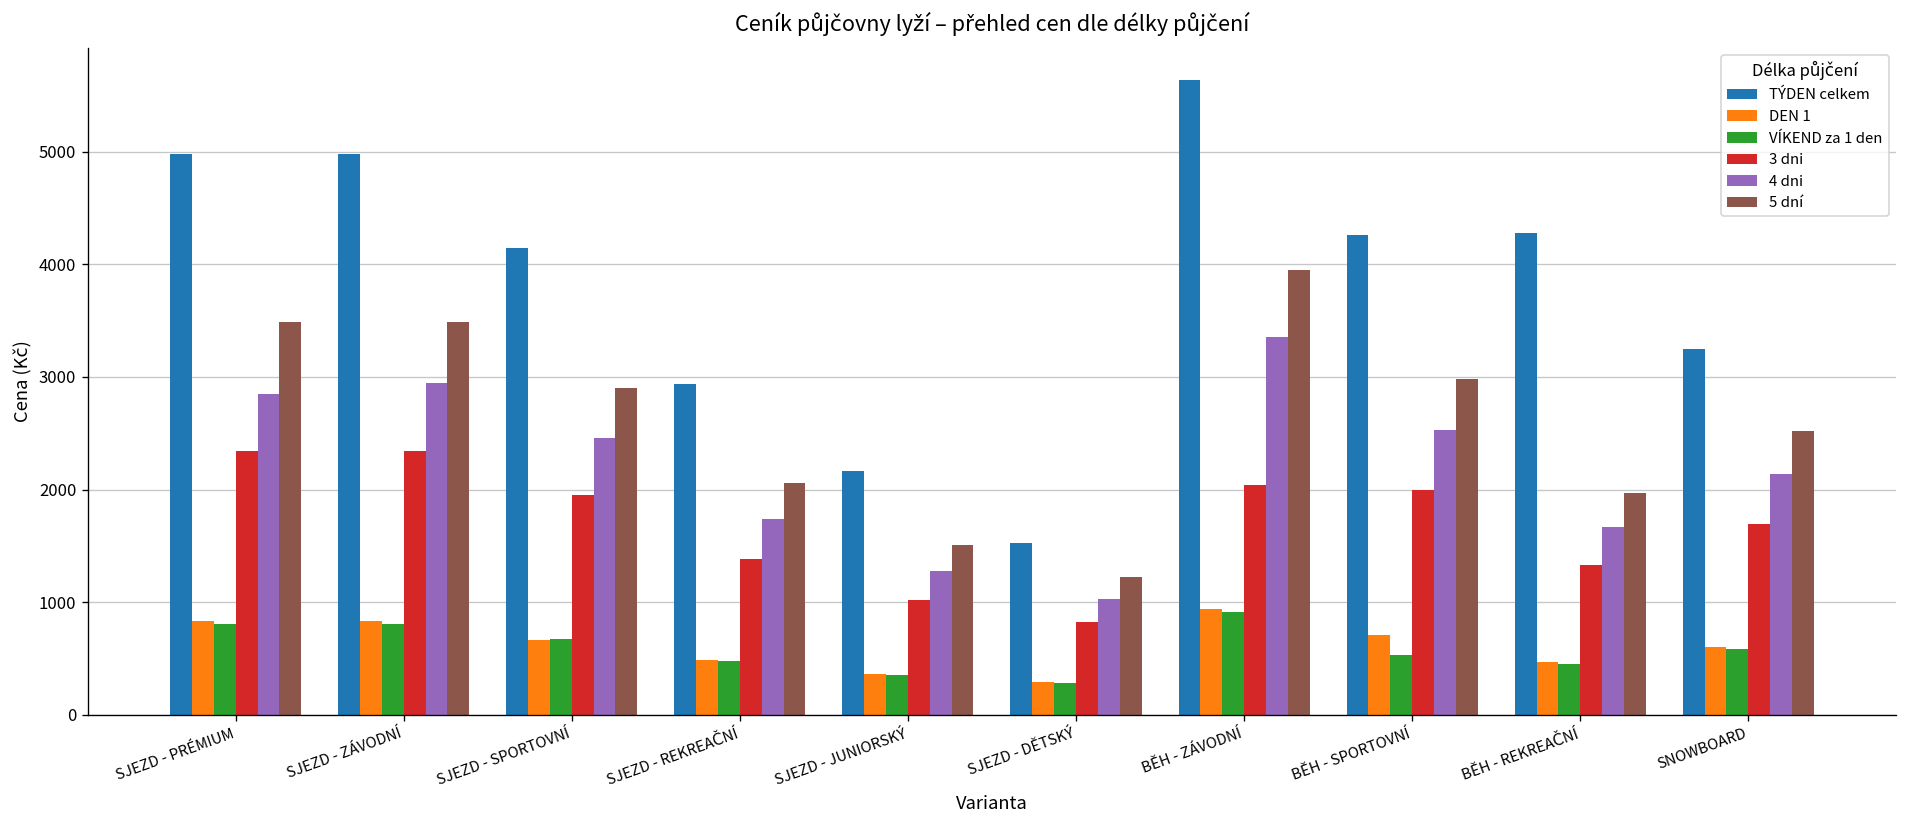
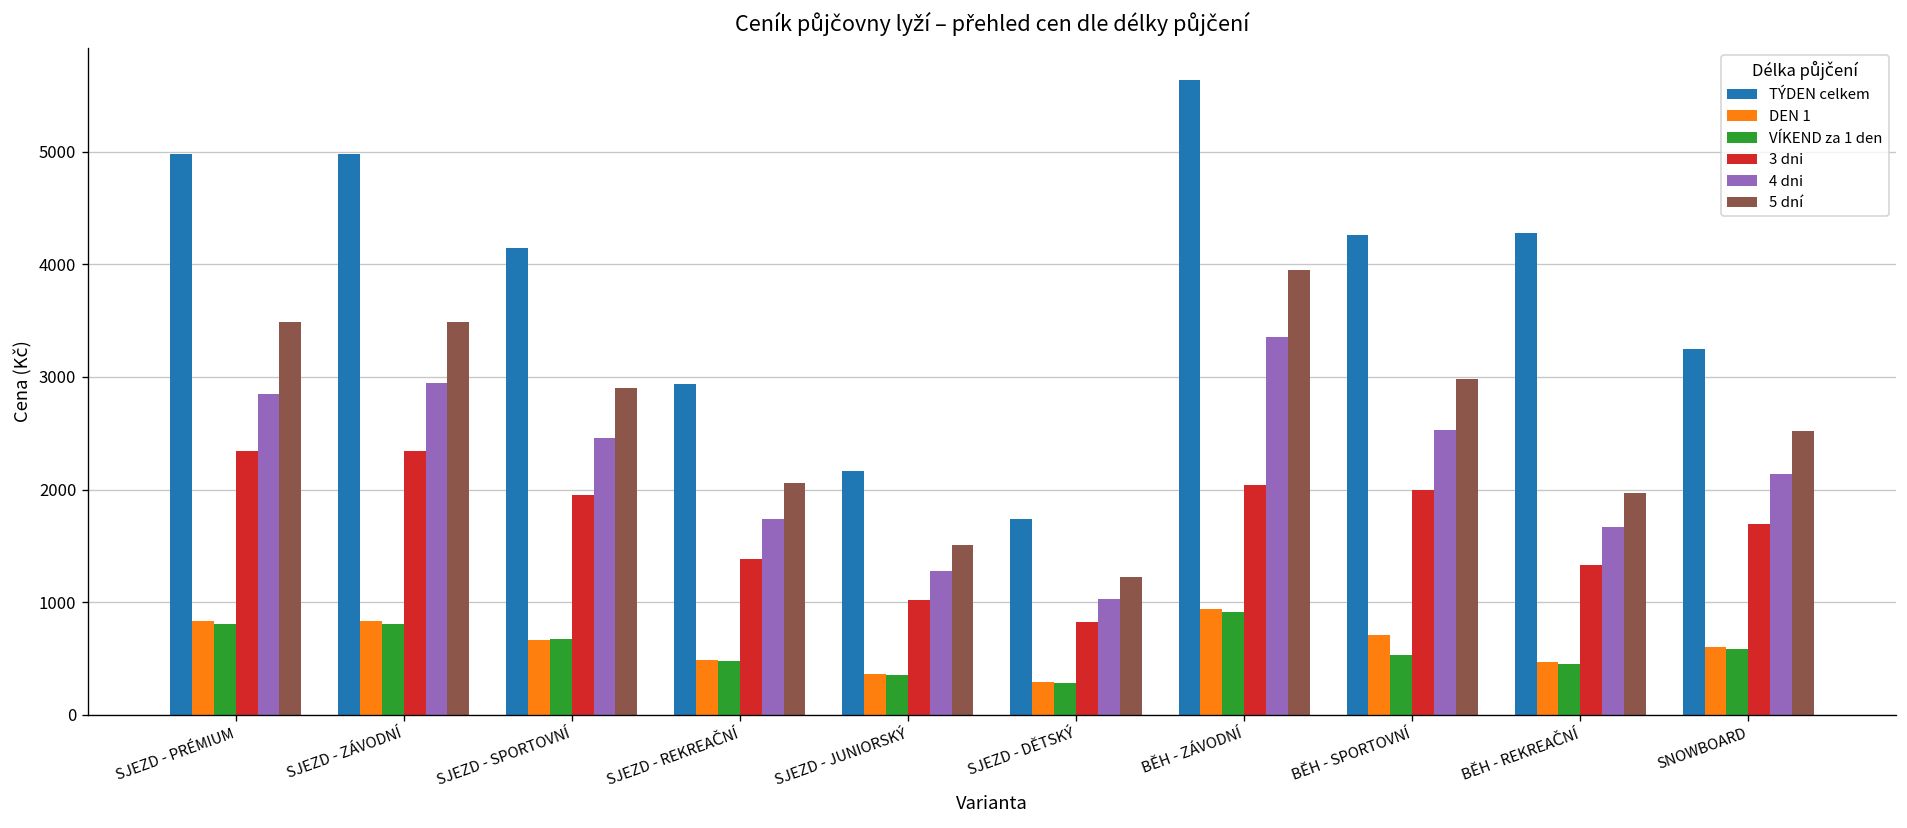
TÝDEN celkem, SJEZD - DĚTSKÝ: 1500 -> 1700
